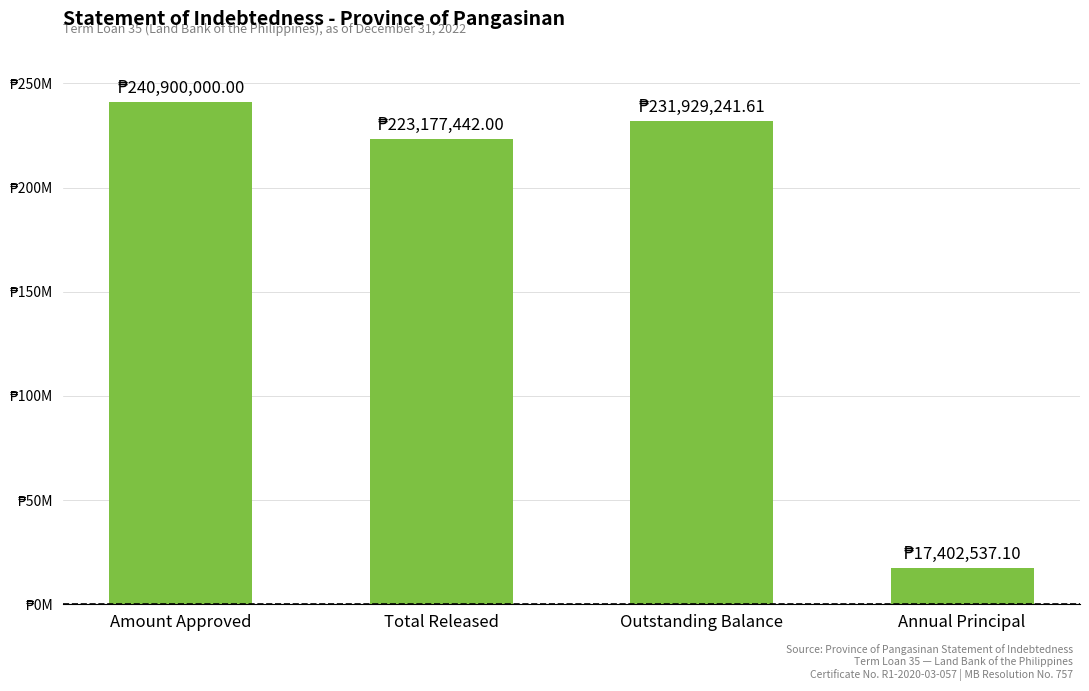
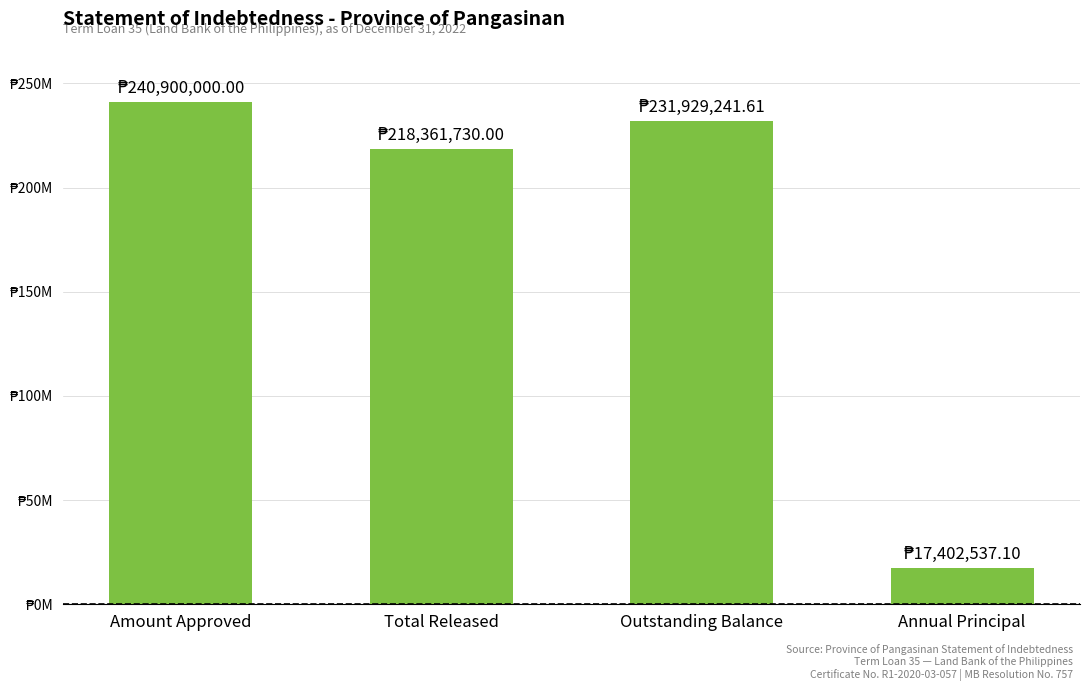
Total Released: 223,177,442.00 -> 218,361,730.00
